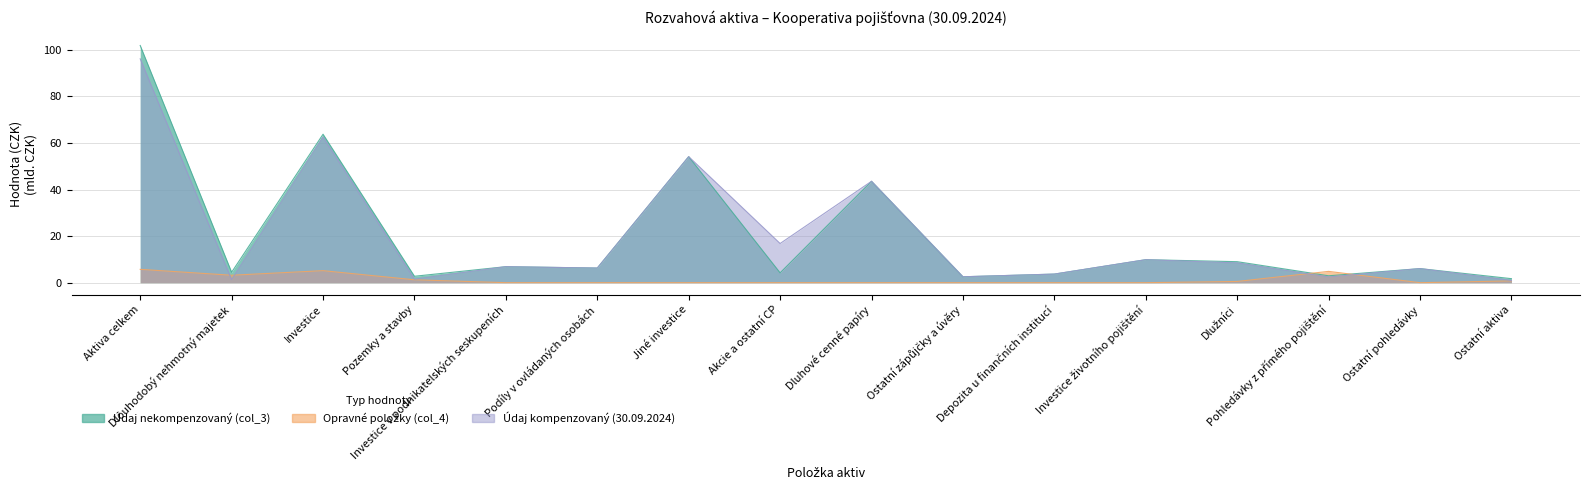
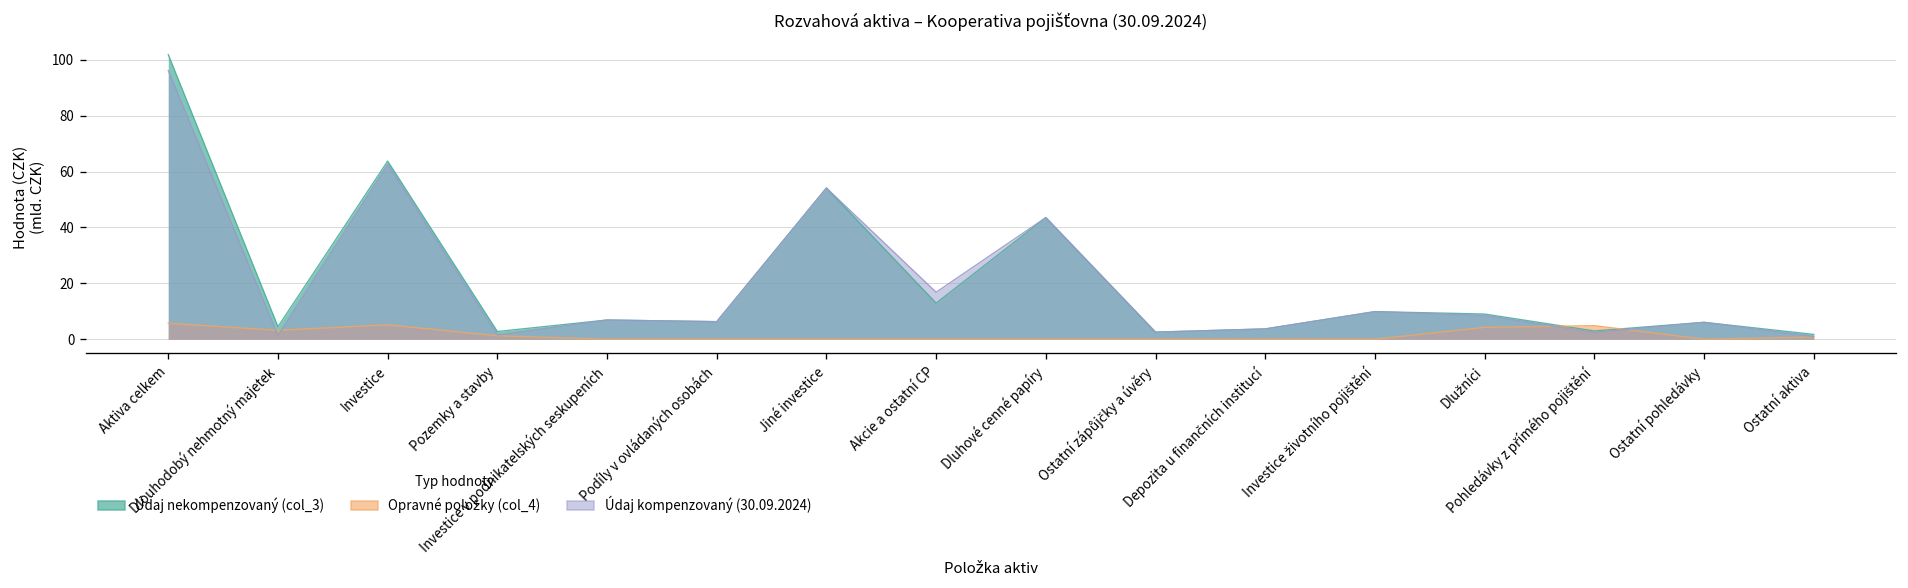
Údaj nekompenzovaný (col_3), Akcie a ostatní CP: 4 -> 13
Opravné položky (col_4), Dlužníci: 1 -> 4
